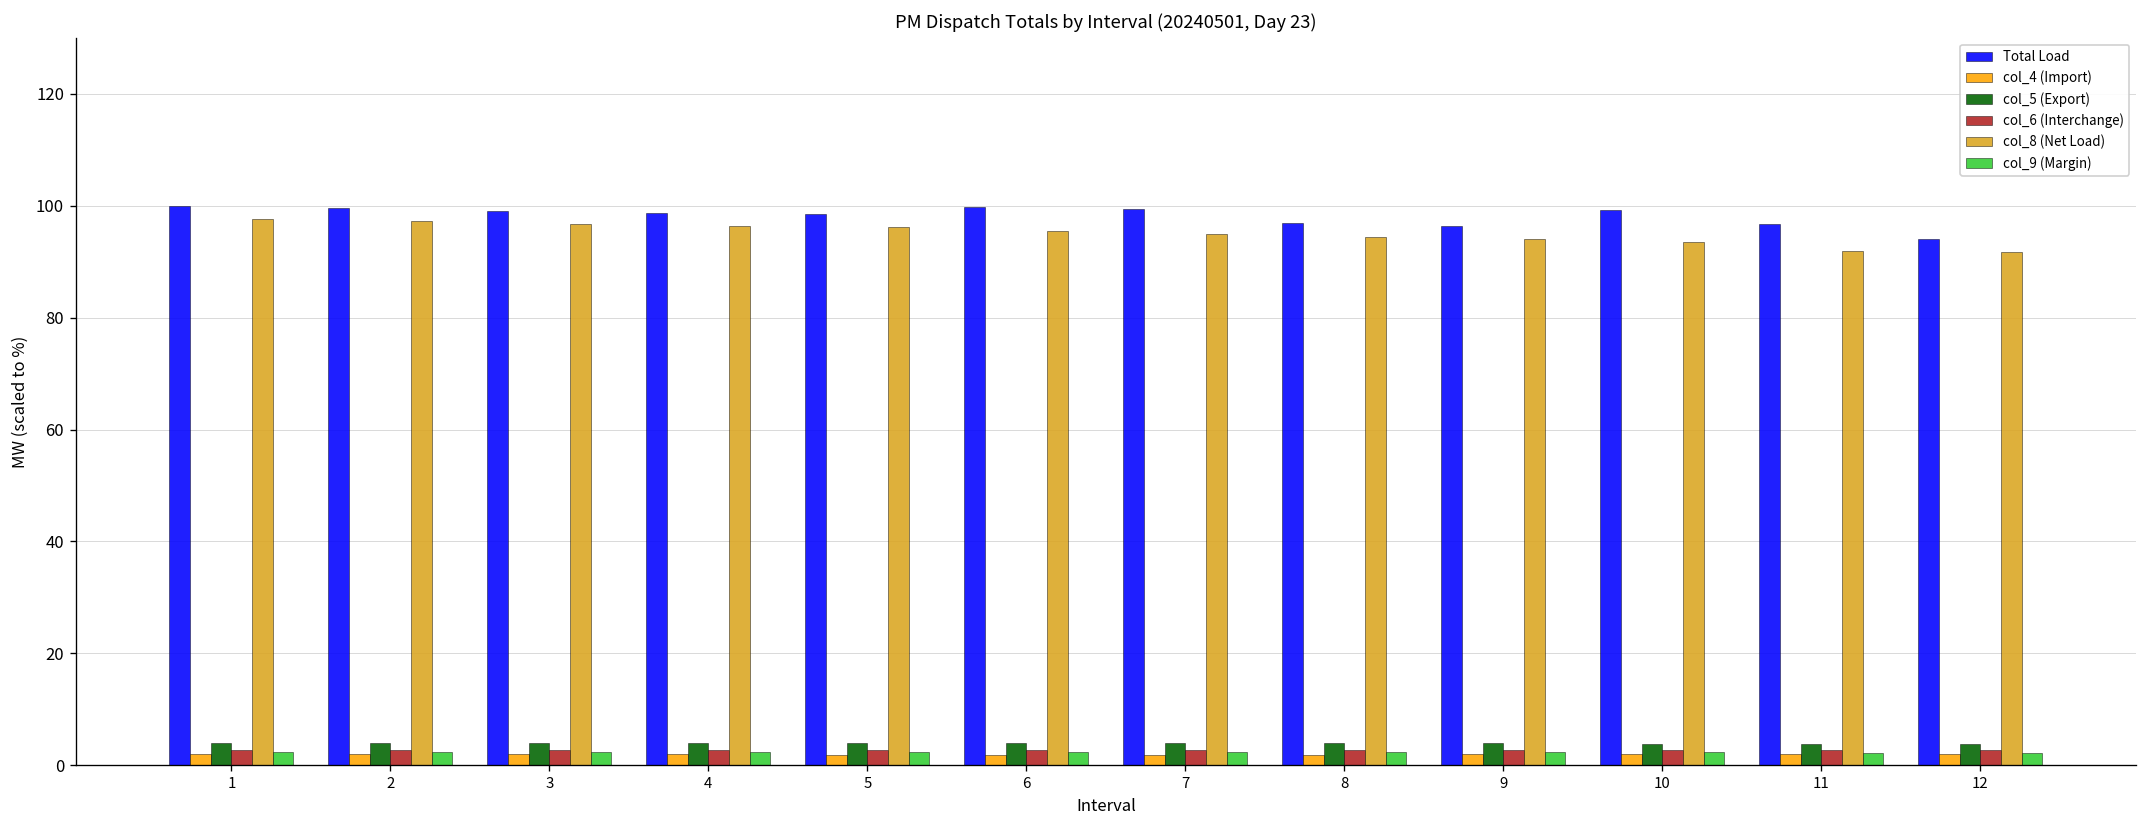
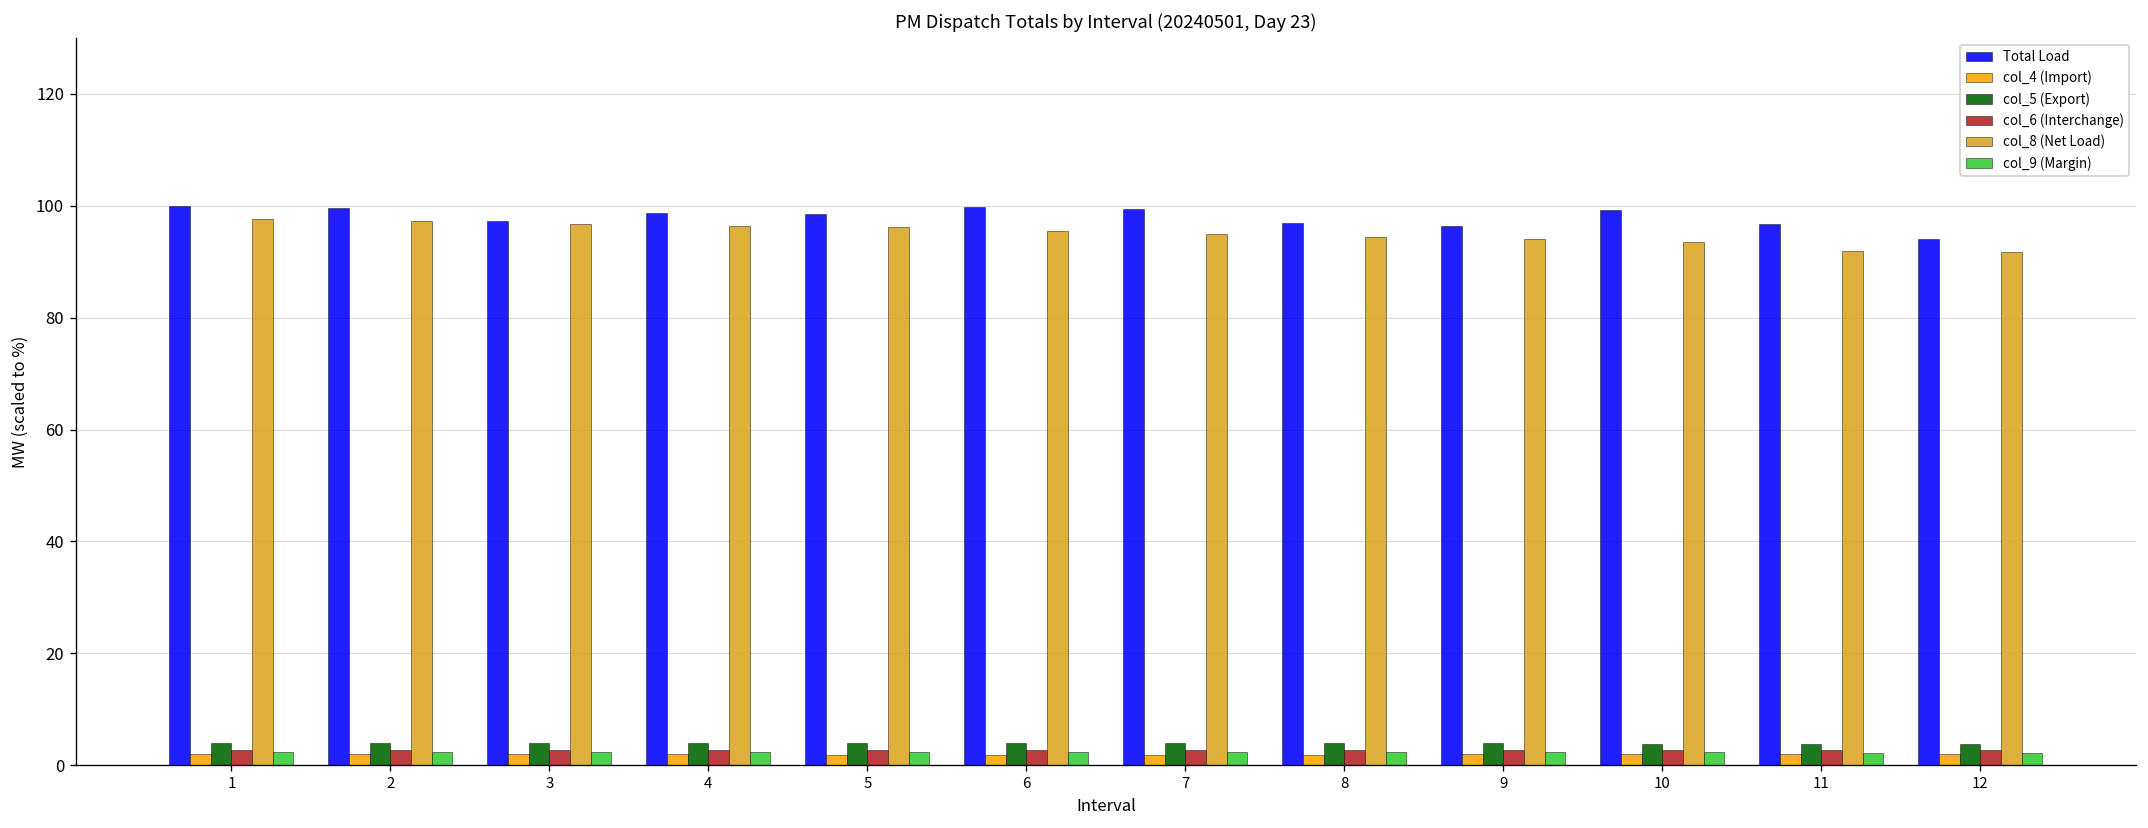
Total Load, 3: 99 -> 97
